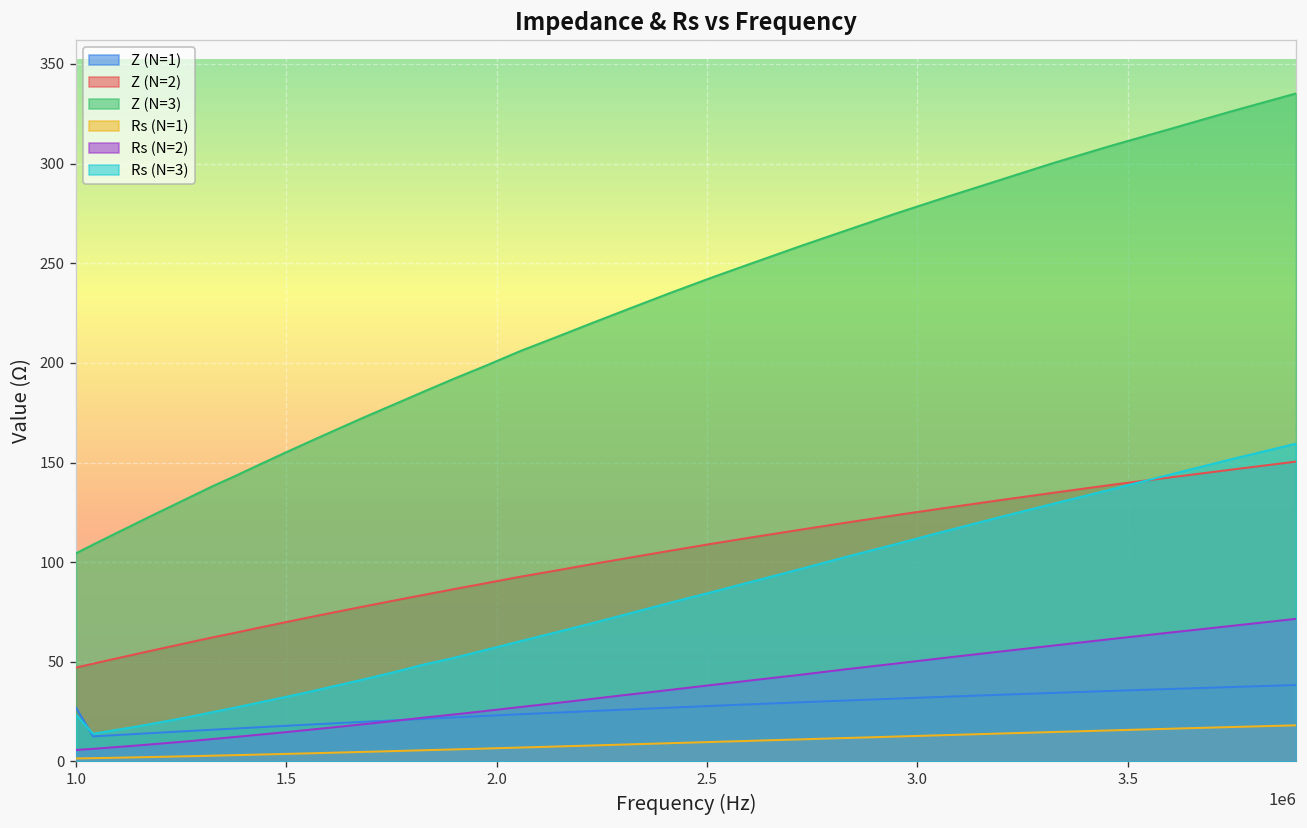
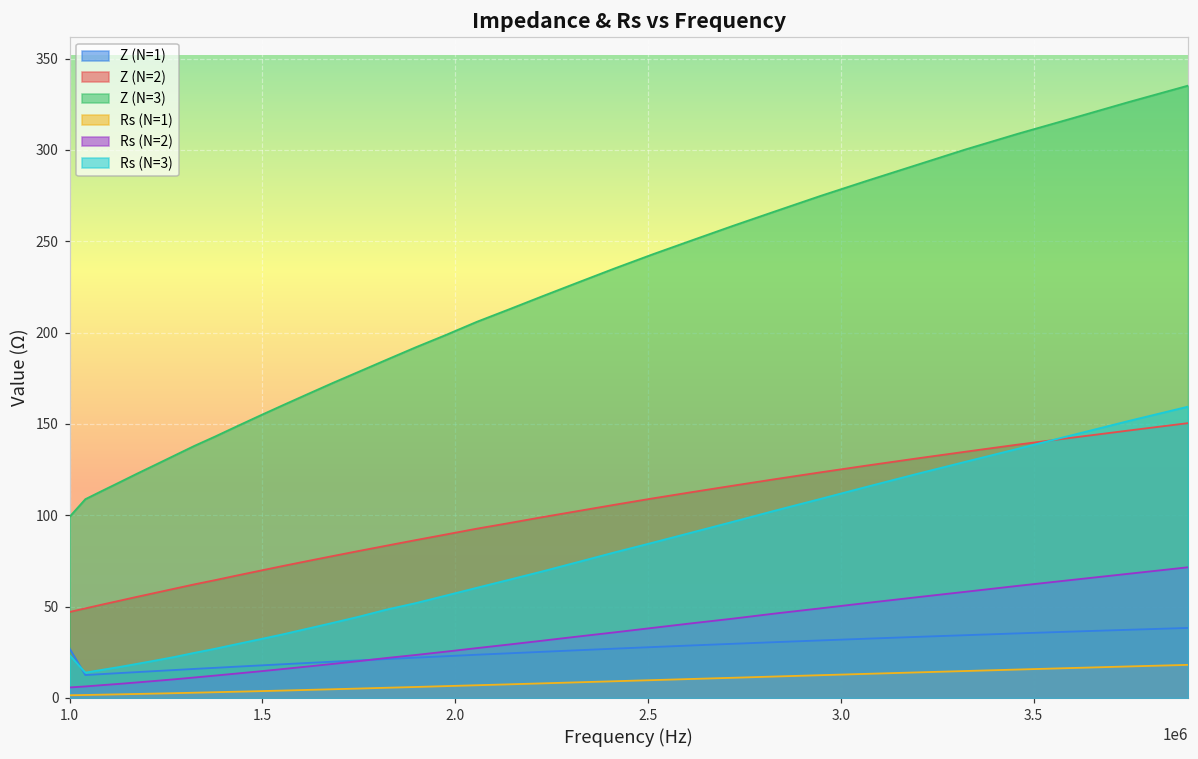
Z (N=3), 1.0: 104 -> 99
